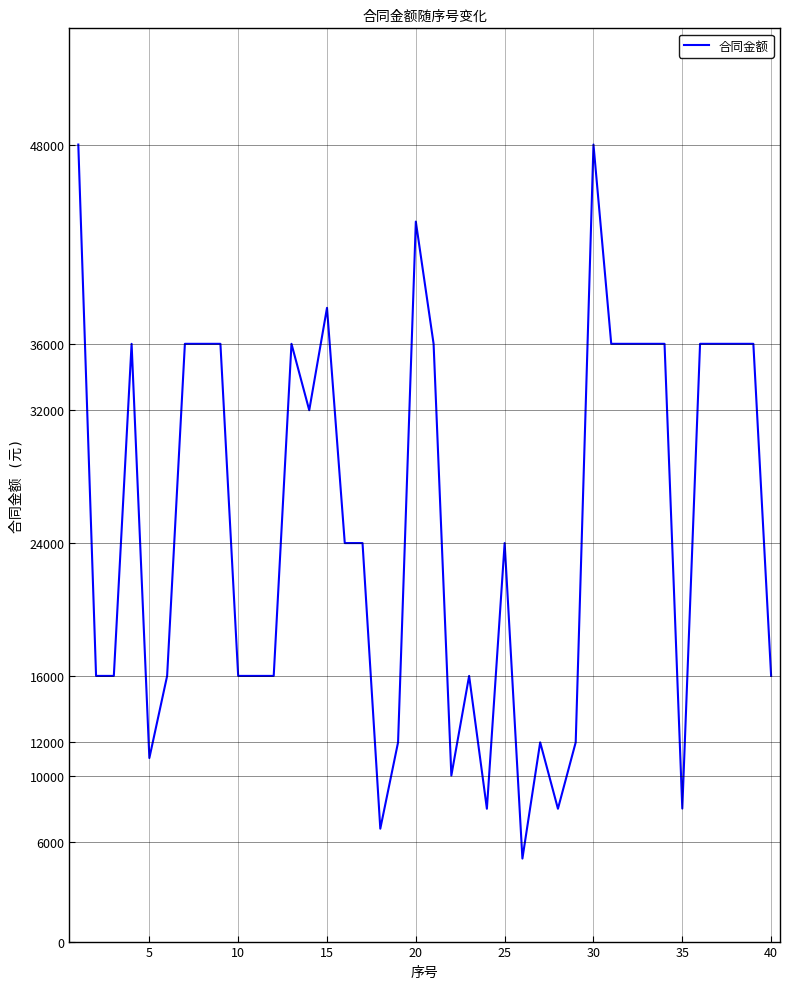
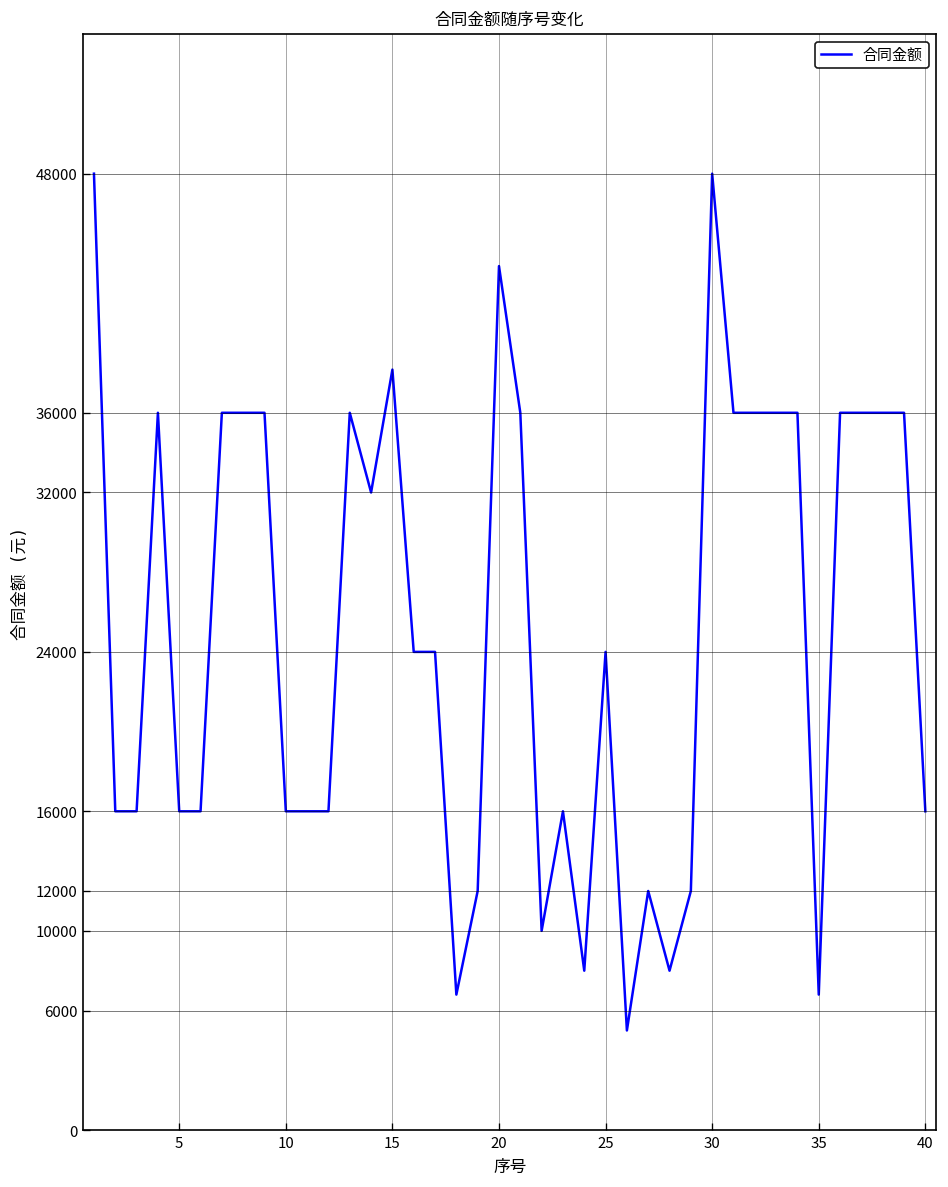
5: 11100 -> 16000
35: 8000 -> 6800
